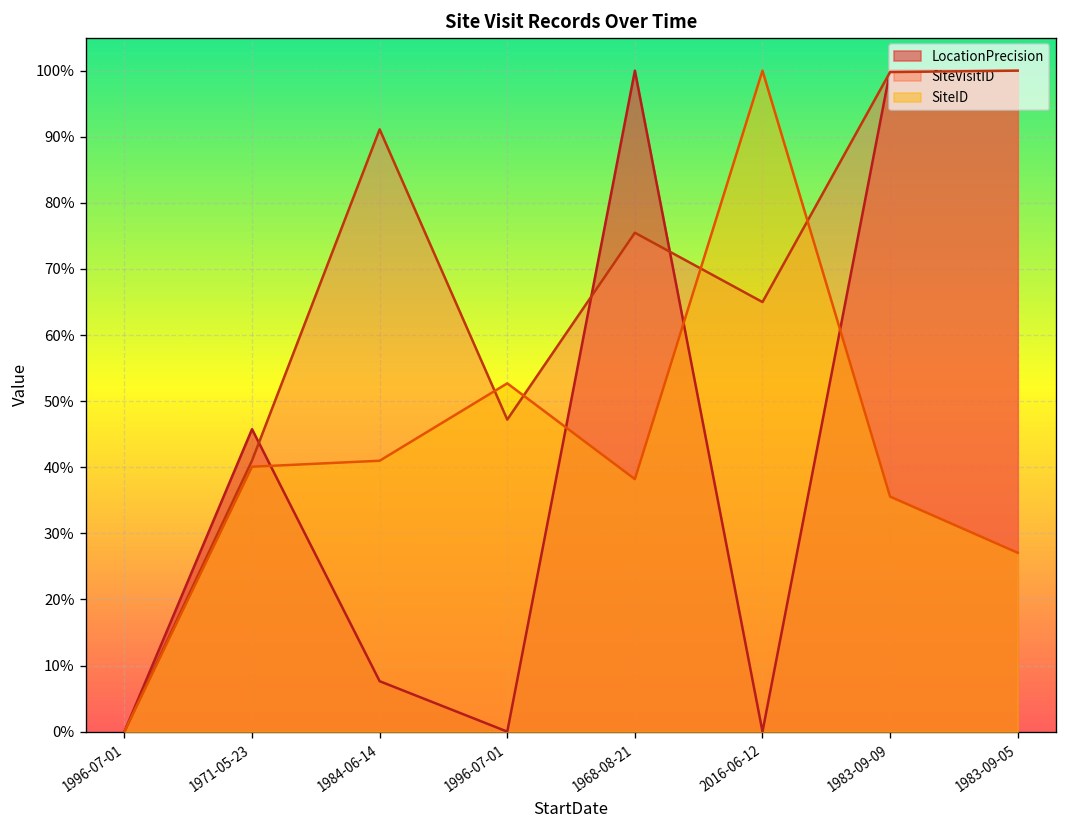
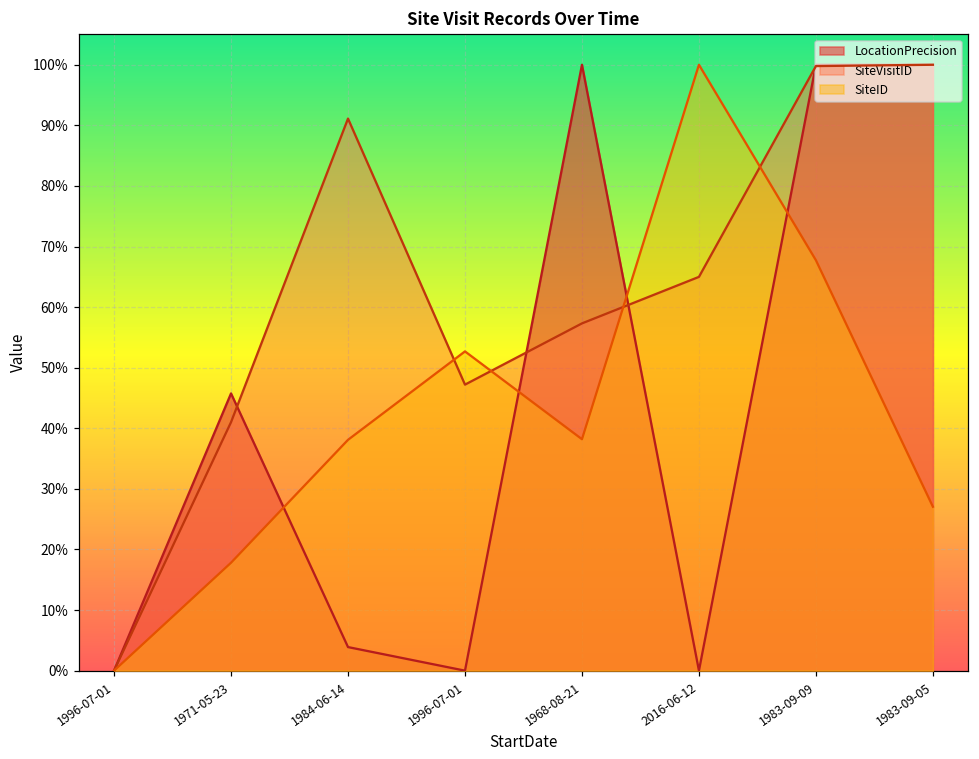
SiteID, 1971-05-23: 40% -> 18%
LocationPrecision, 1984-06-14: 8% -> 4%
SiteID, 1984-06-14: 41% -> 38%
SiteVisitID, 1968-08-21: 75% -> 57%
SiteID, 1983-09-09: 36% -> 68%
